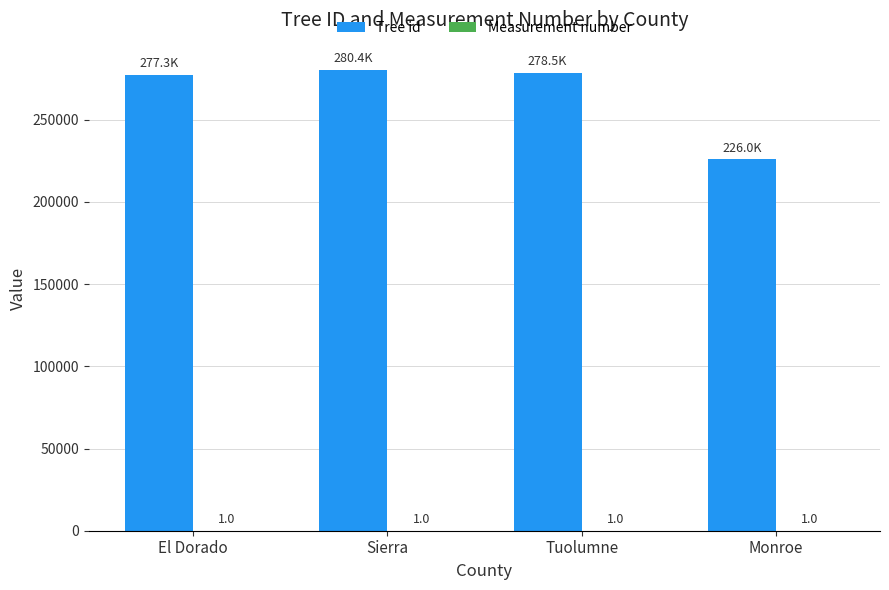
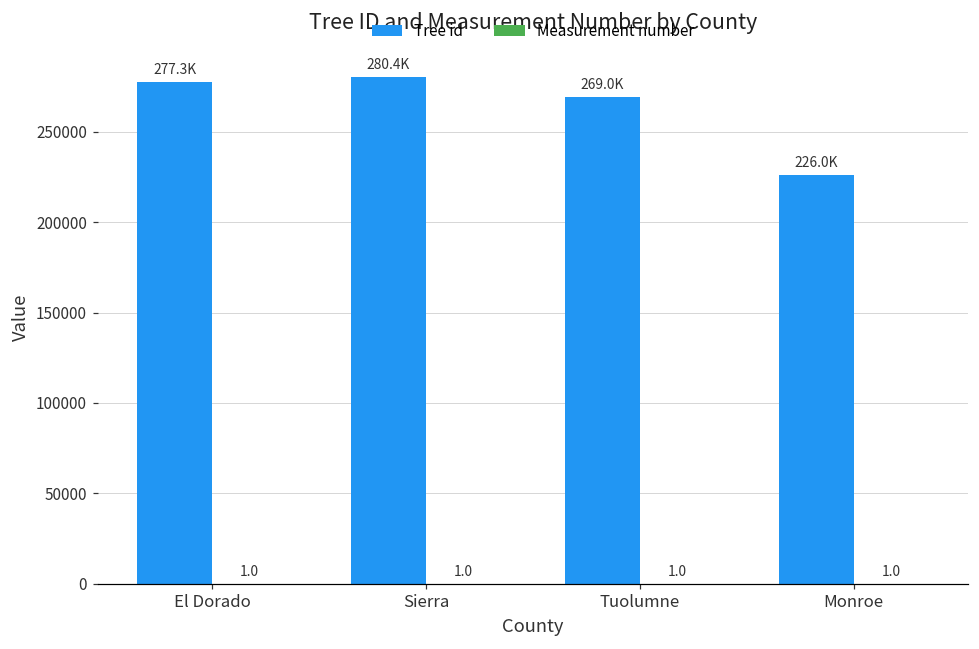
Tree id, Tuolumne: 278.5K -> 269.0K
